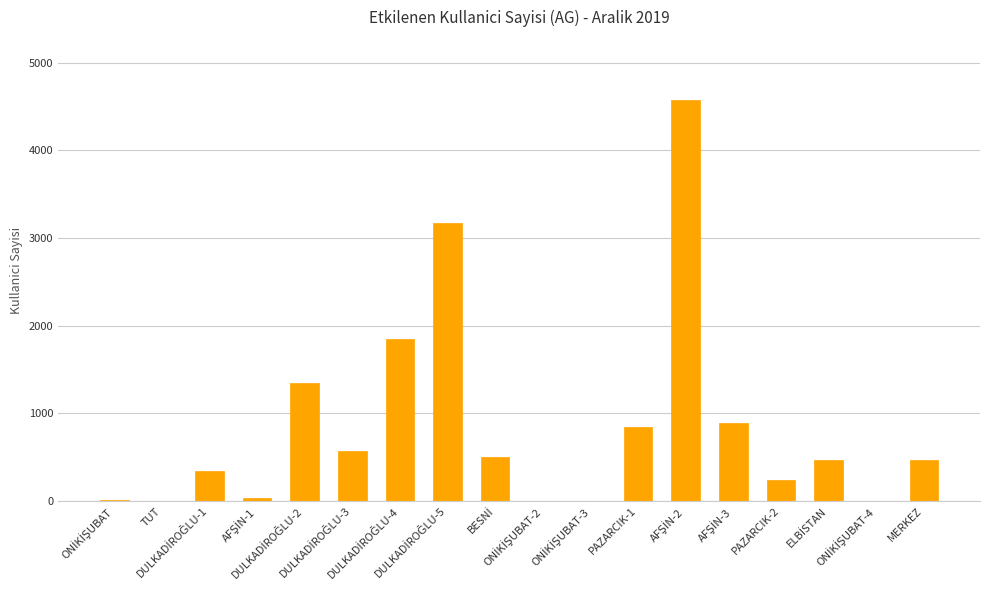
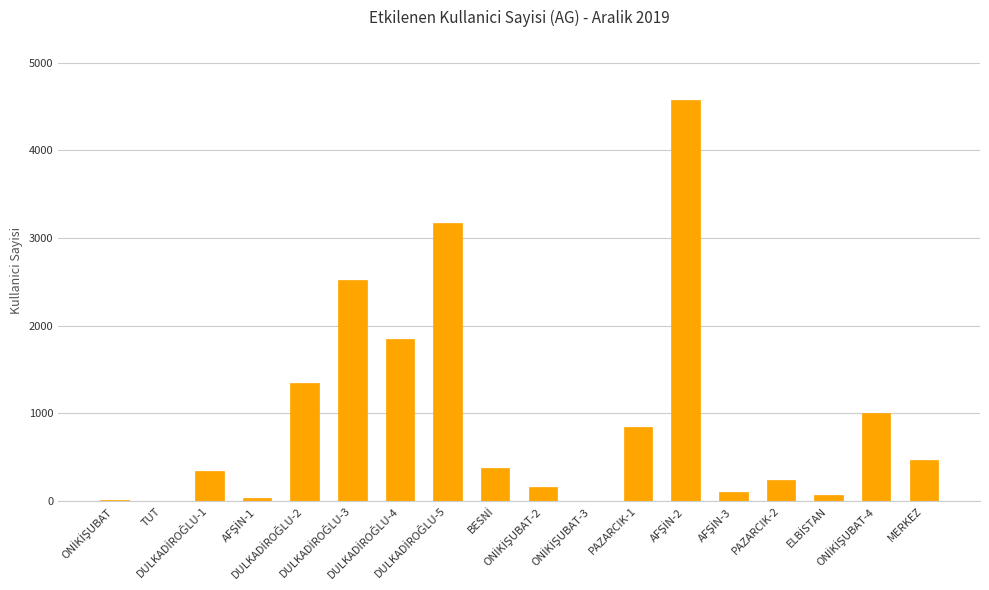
DULKADİROĞLU-3: 600 -> 2500
BESNİ: 500 -> 400
ONİKİŞUBAT-2: 0 -> 200
AFŞİN-3: 900 -> 100
ELBİSTAN: 500 -> 100
ONİKİŞUBAT-4: 0 -> 1000
